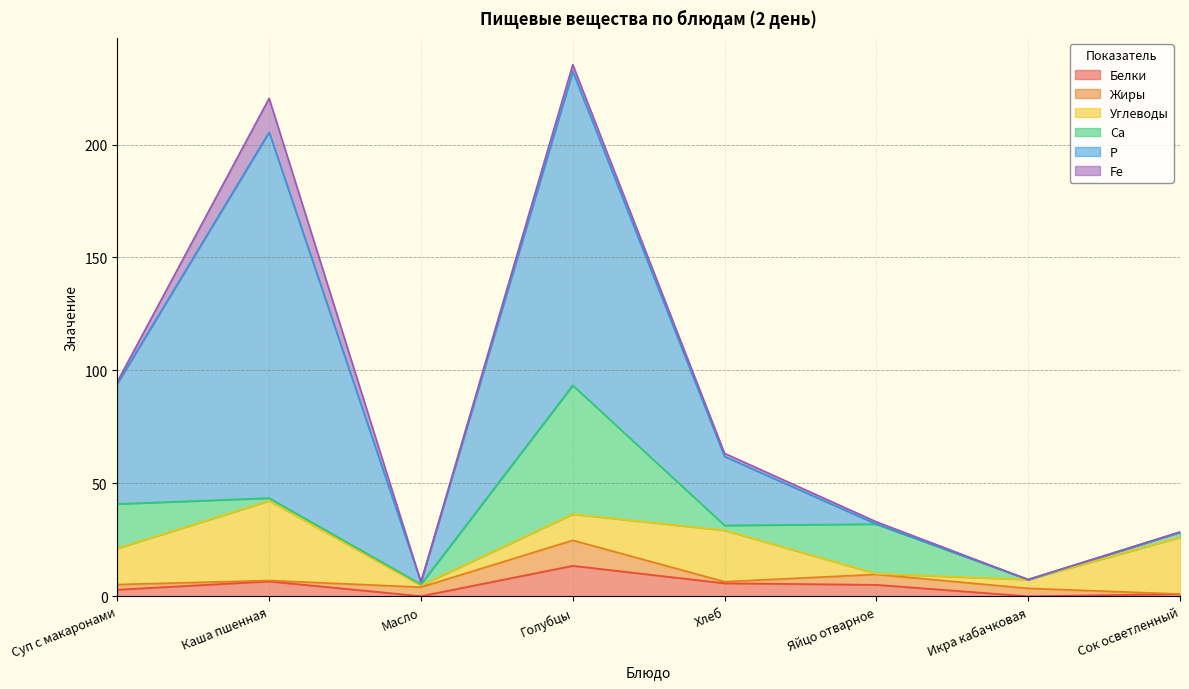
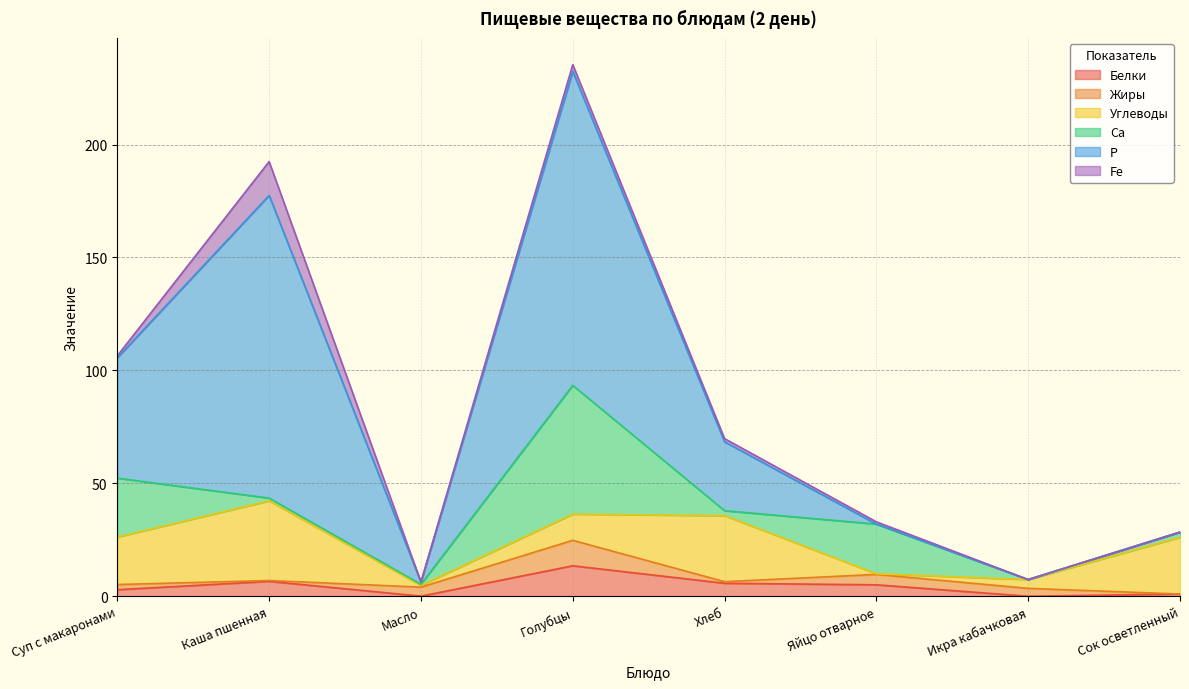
Углеводы, Суп с макаронами: 16 -> 21
Са, Суп с макаронами: 20 -> 26
Р, Каша пшенная: 162 -> 134
Углеводы, Хлеб: 23 -> 29
